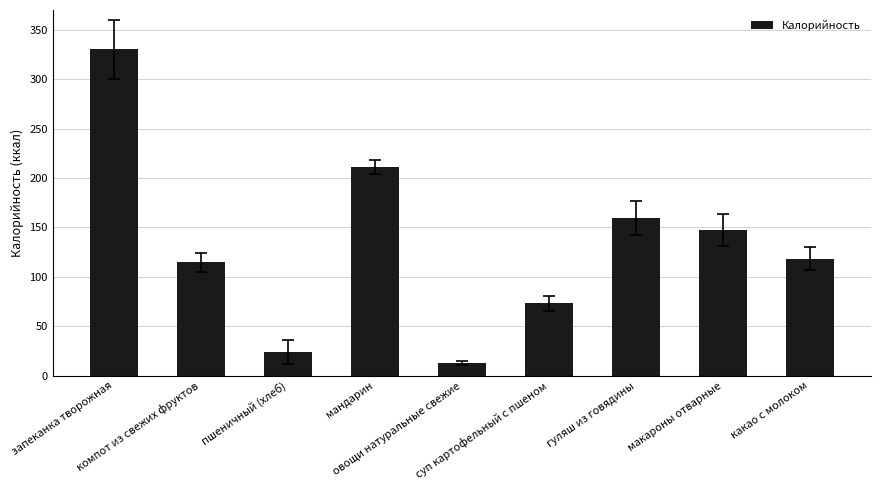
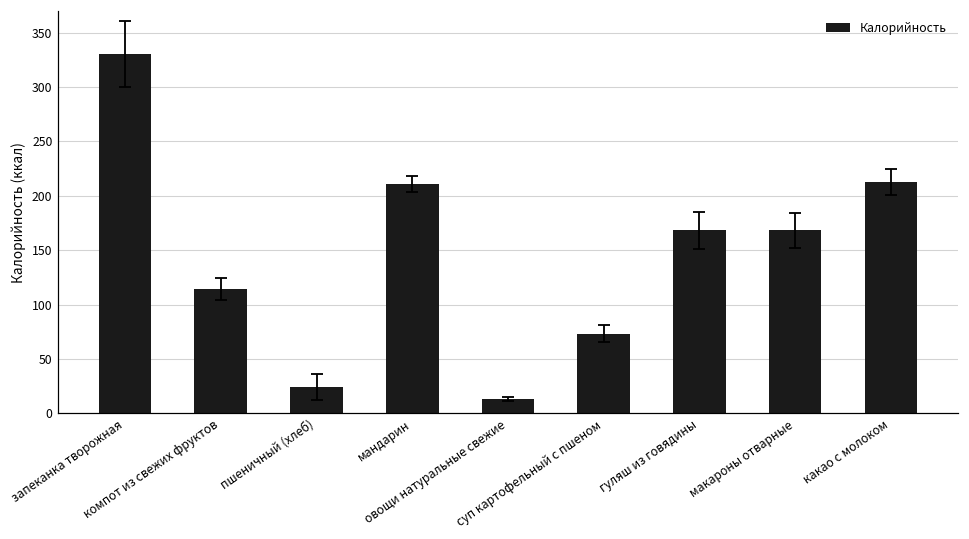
Калорийность, гуляш из говядины: 160 -> 170
Калорийность, макароны отварные: 150 -> 170
Калорийность, какао с молоком: 120 -> 210
